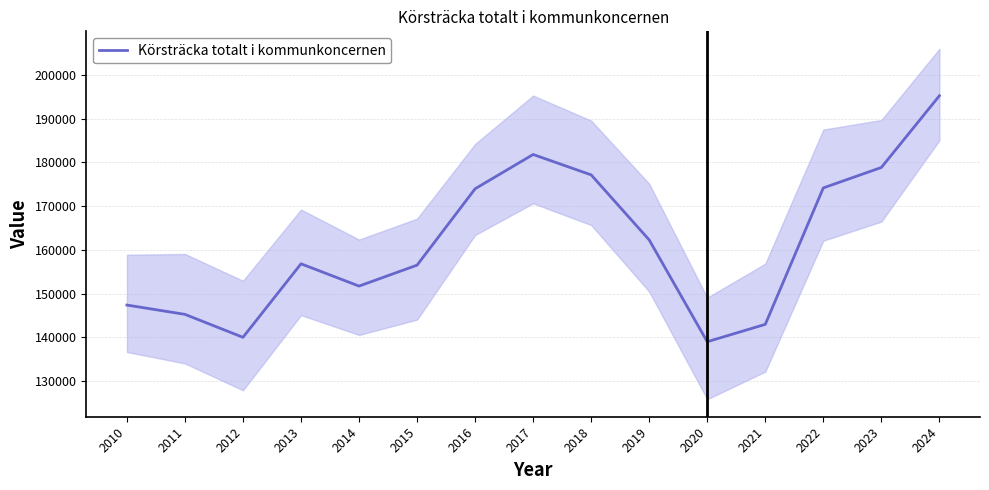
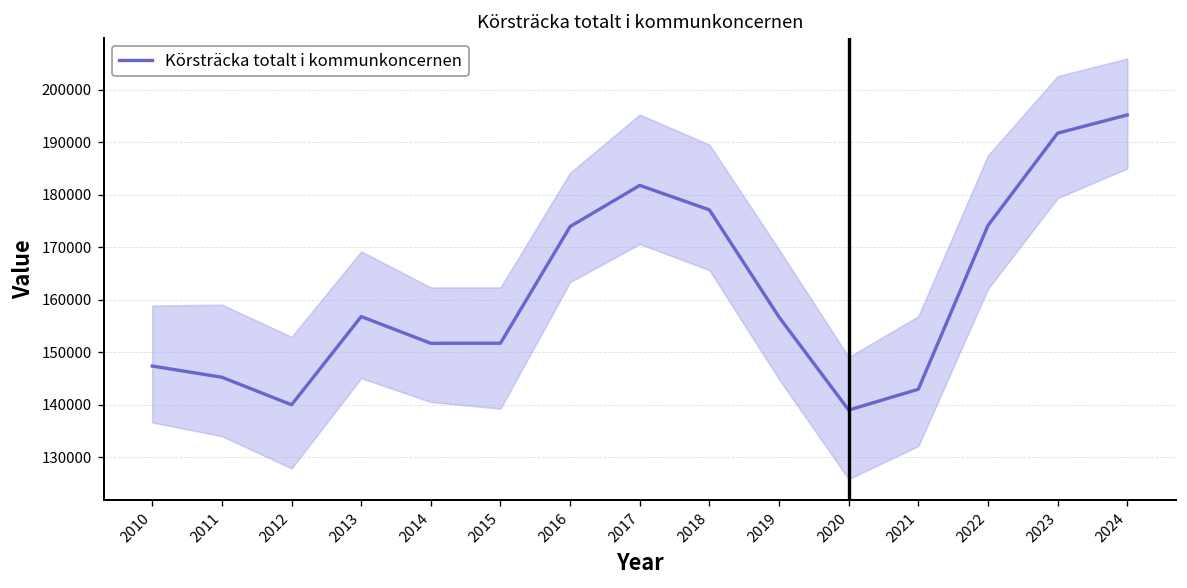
Körsträcka totalt i kommunkoncernen, 2015: 157000 -> 152000
Körsträcka totalt i kommunkoncernen, 2019: 162000 -> 157000
Körsträcka totalt i kommunkoncernen, 2023: 179000 -> 192000
